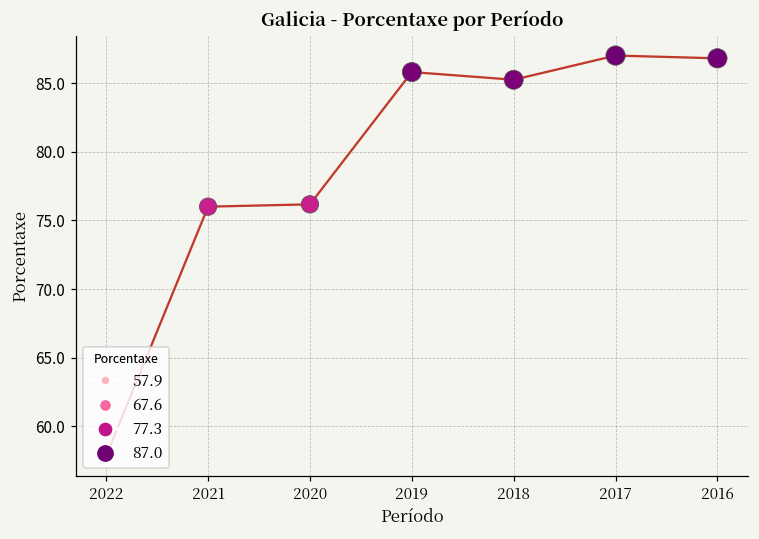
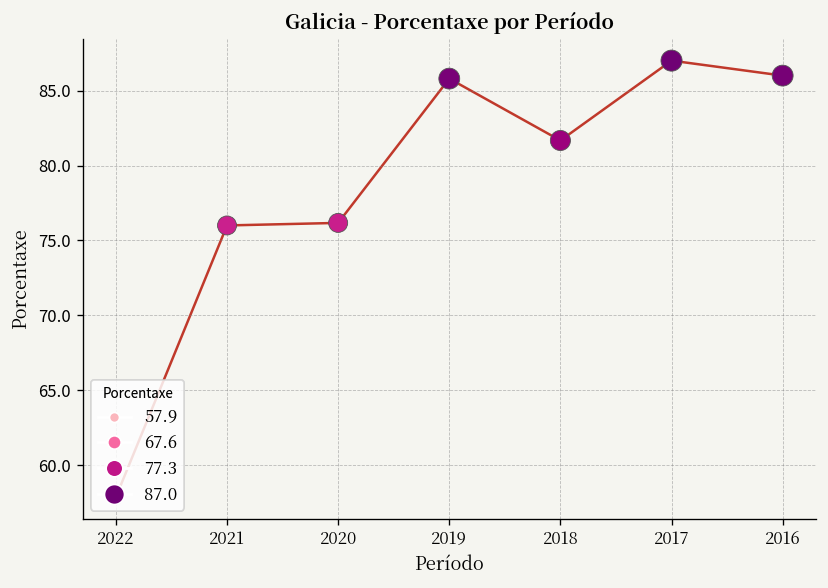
2018: 85.2 -> 81.7
2016: 86.8 -> 86.0
